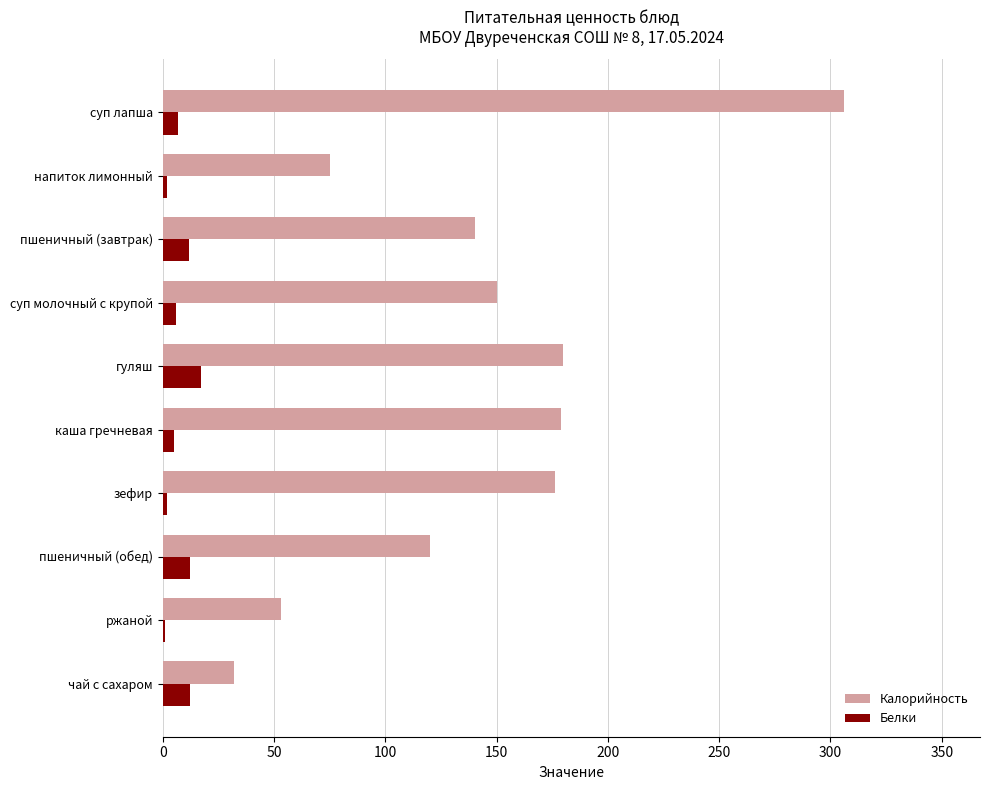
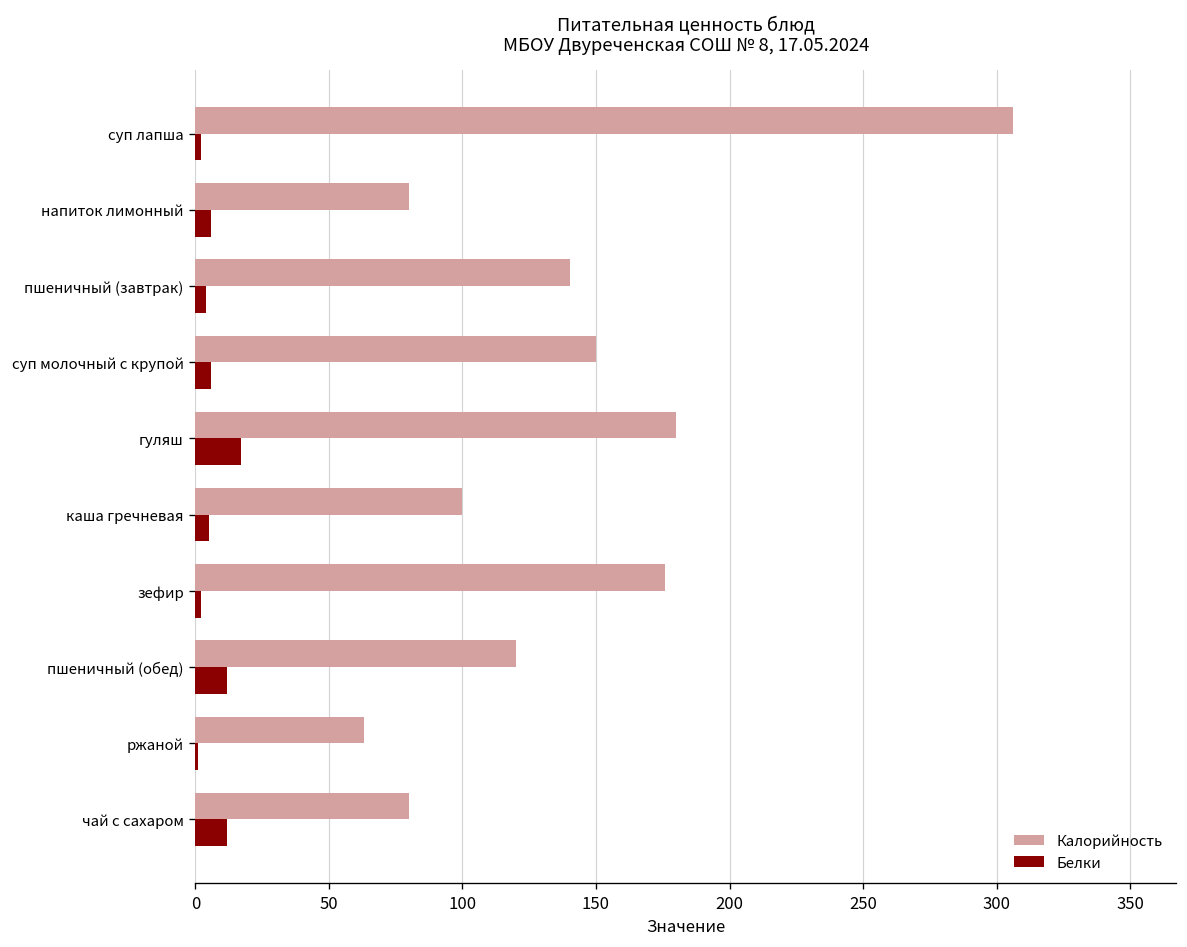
Белки, суп лапша: 7 -> 2
Калорийность, напиток лимонный: 75 -> 80
Белки, напиток лимонный: 2 -> 6
Белки, пшеничный (завтрак): 12 -> 4
Калорийность, каша гречневая: 179 -> 100
Калорийность, ржаной: 53 -> 63
Калорийность, чай с сахаром: 32 -> 80
